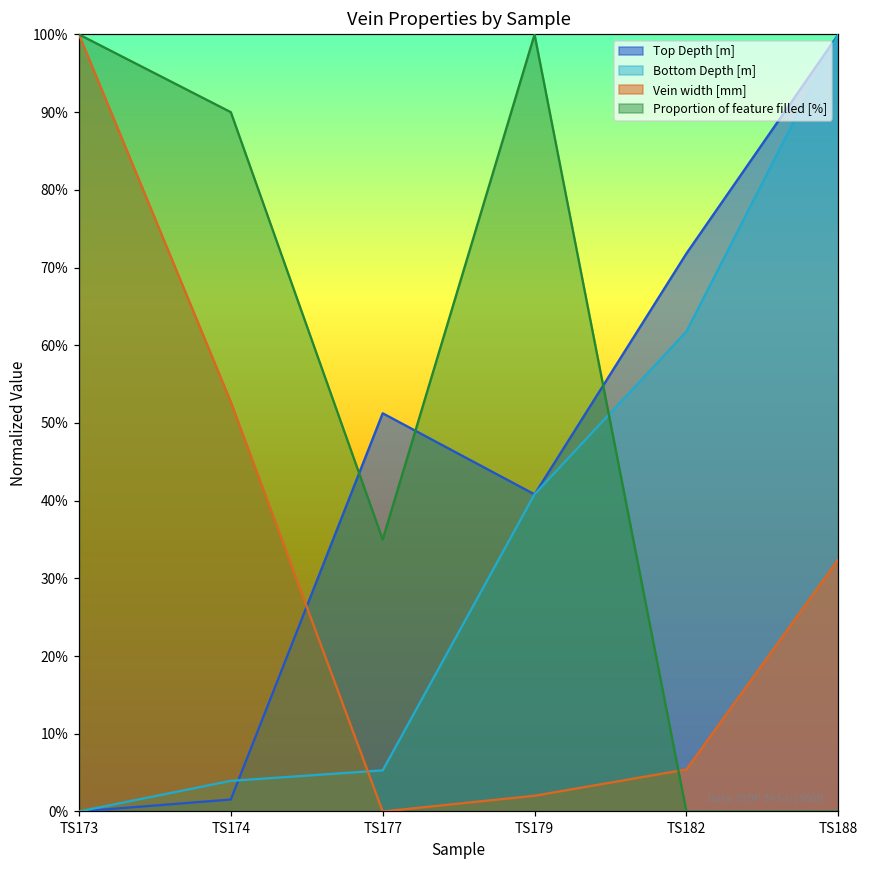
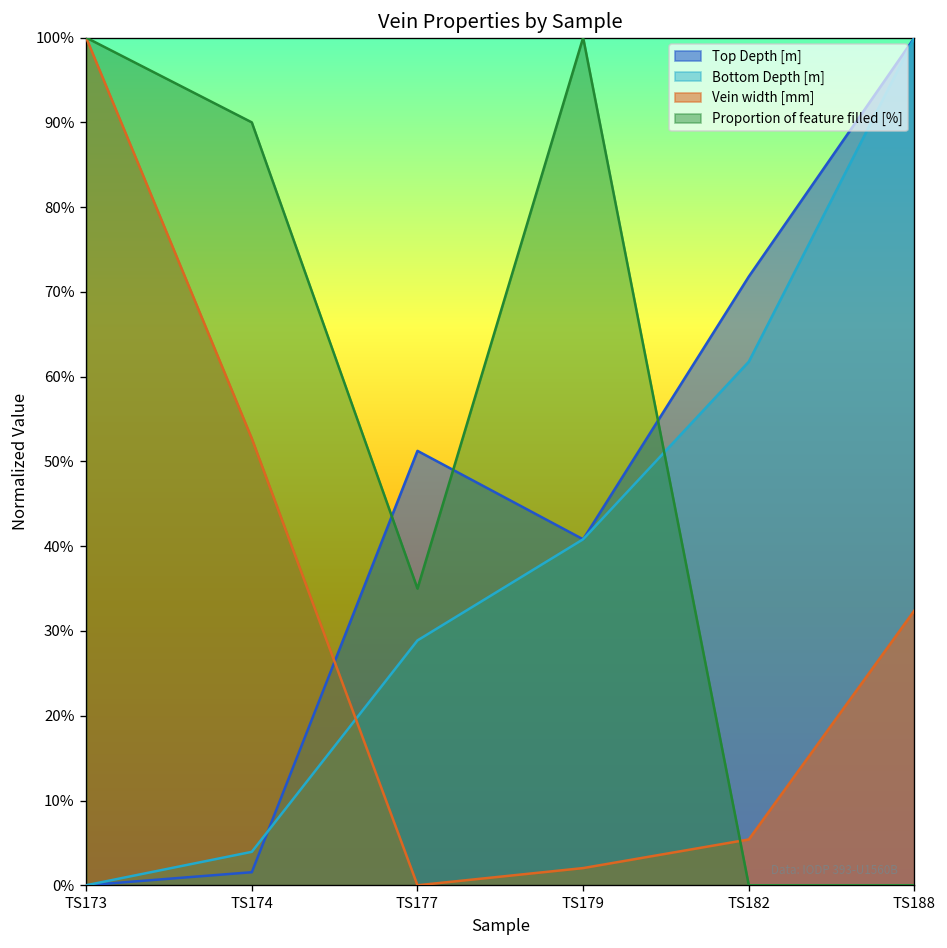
Bottom Depth [m], TS177: 5% -> 29%
